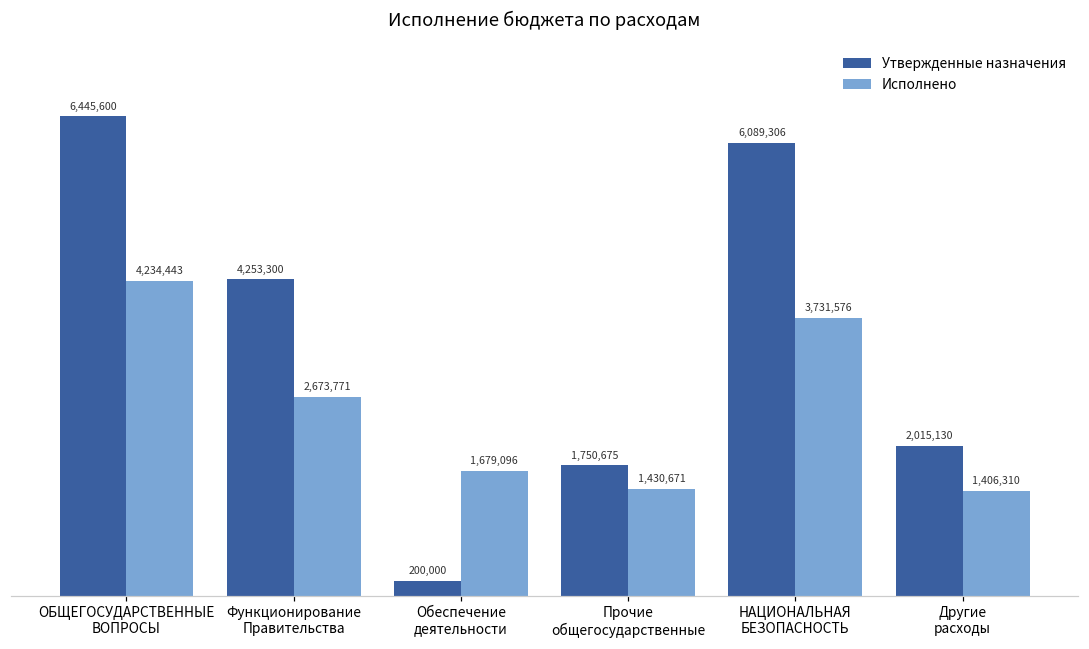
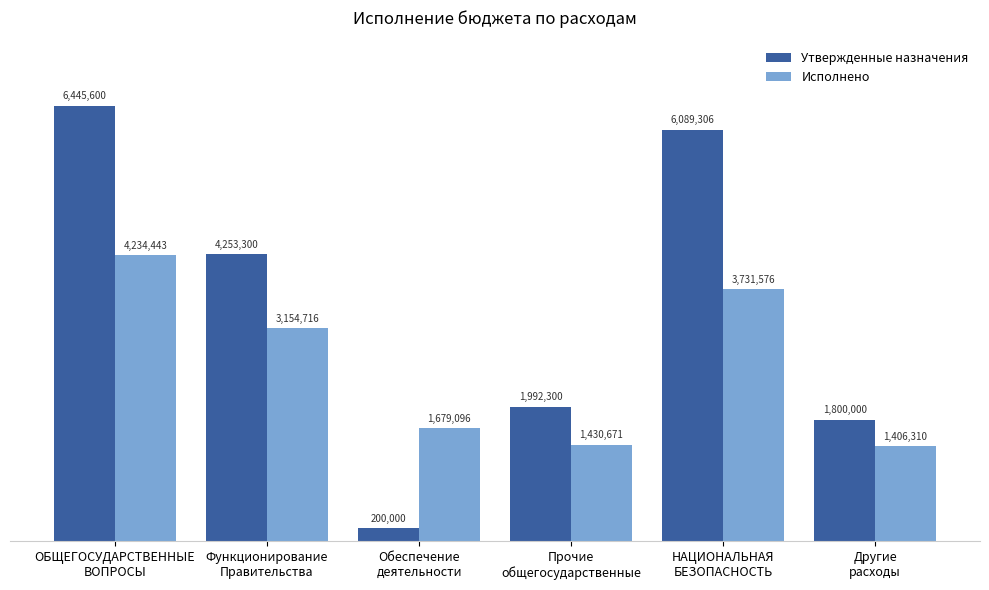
Исполнено, Функционирование Правительства: 2,673,771 -> 3,154,716
Утвержденные назначения, Прочие общегосударственные: 1,750,675 -> 1,992,300
Утвержденные назначения, Другие расходы: 2,015,130 -> 1,800,000
